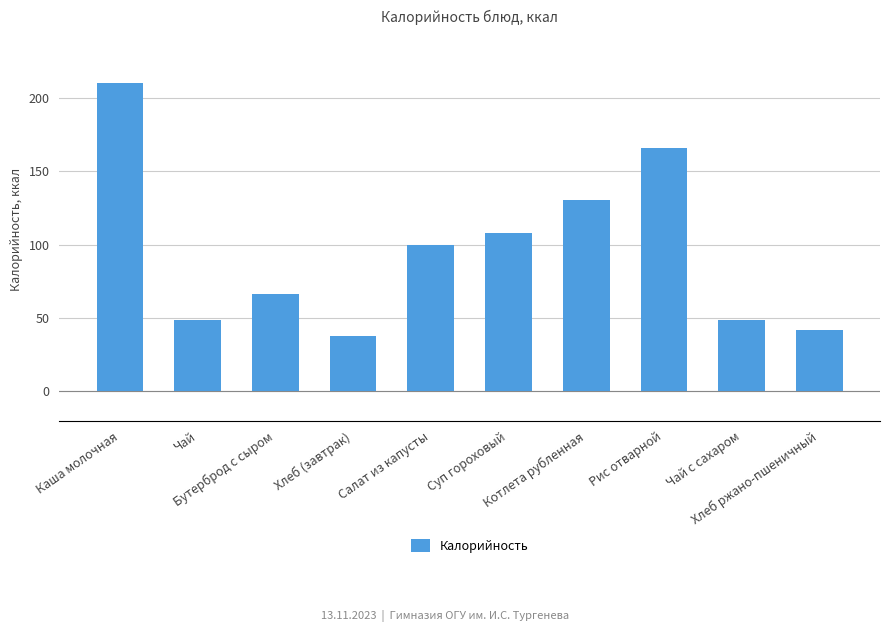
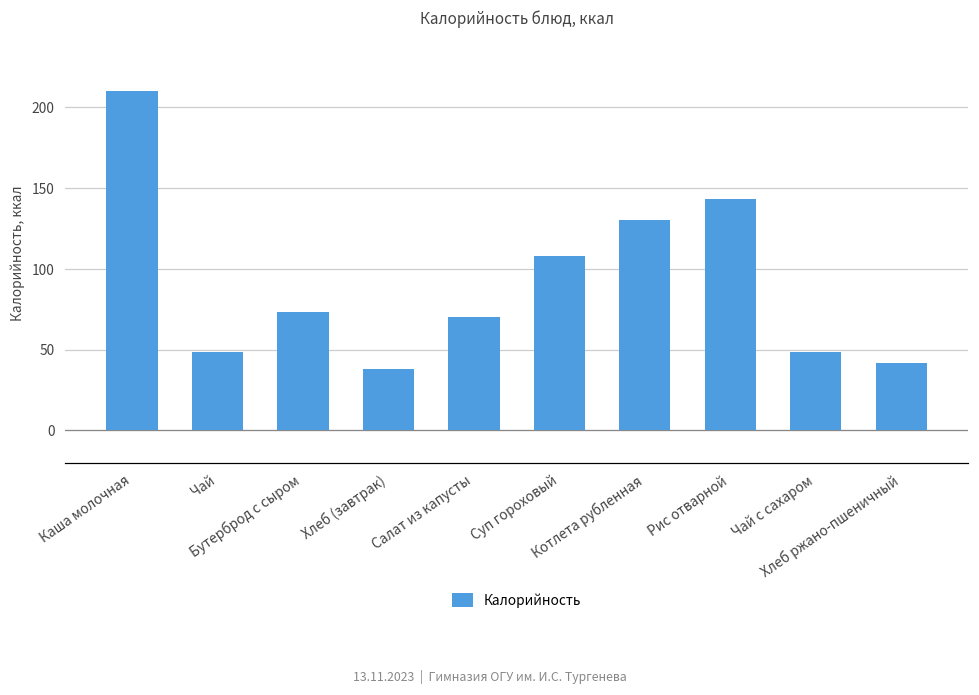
Бутерброд с сыром: 67 -> 73
Салат из капусты: 100 -> 70
Рис отварной: 166 -> 143
